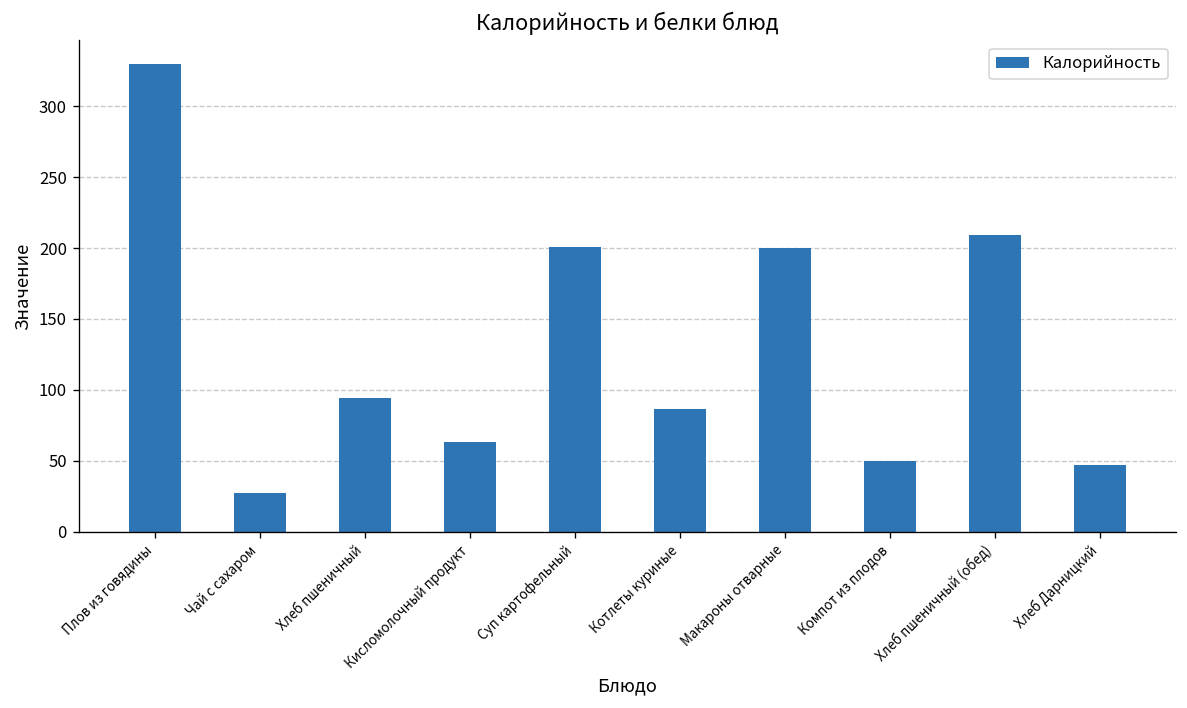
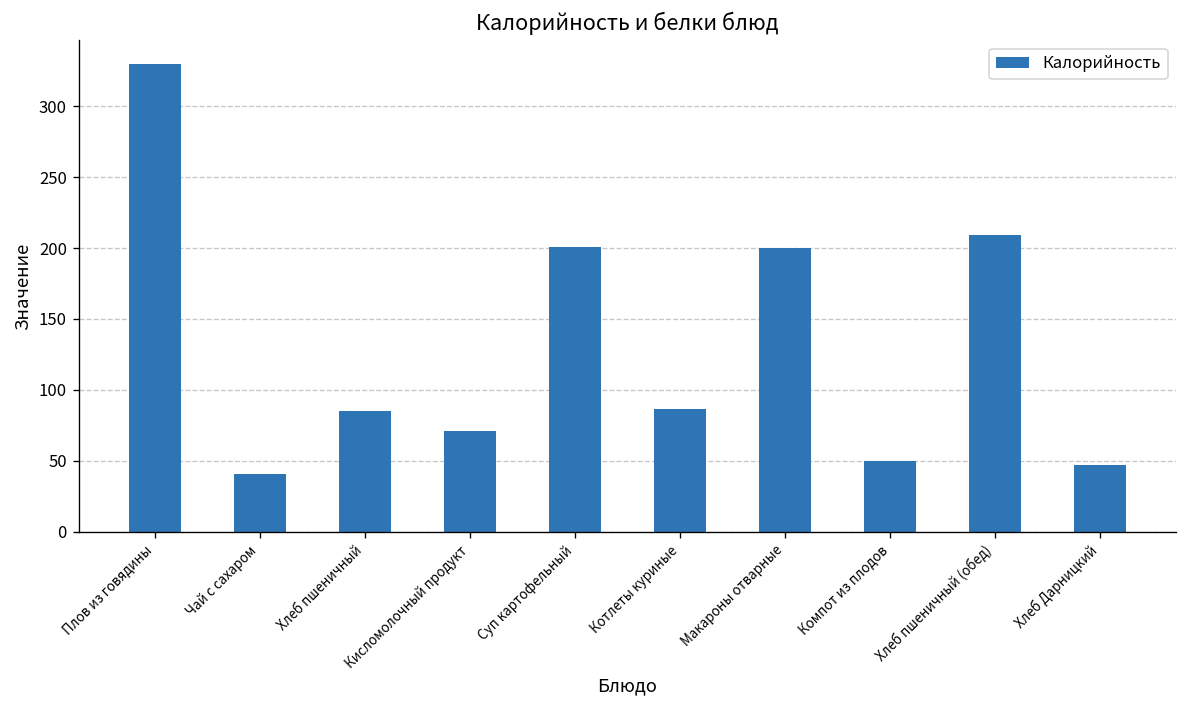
Чай с сахаром: 27 -> 41
Хлеб пшеничный: 94 -> 85
Кисломолочный продукт: 63 -> 71
